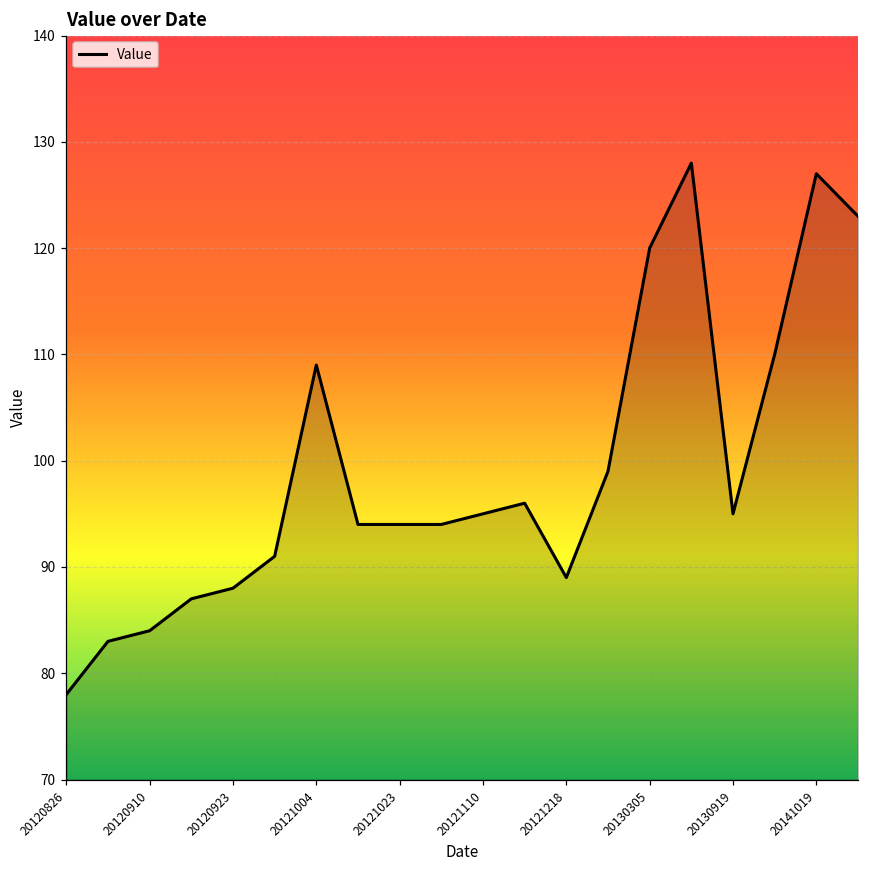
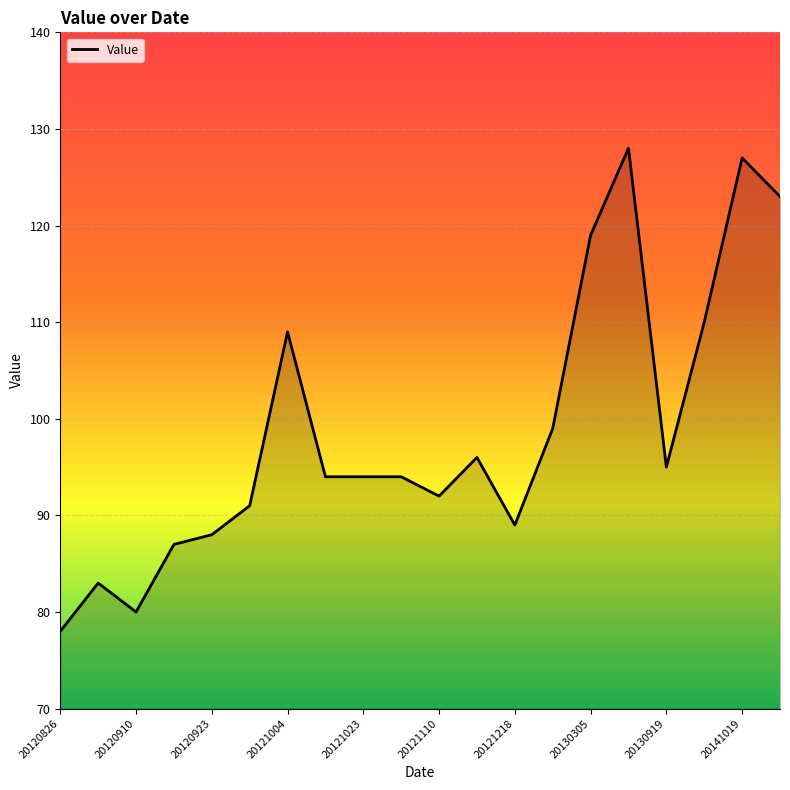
20120910: 84 -> 80
20121110: 95 -> 92
20130305: 120 -> 119
